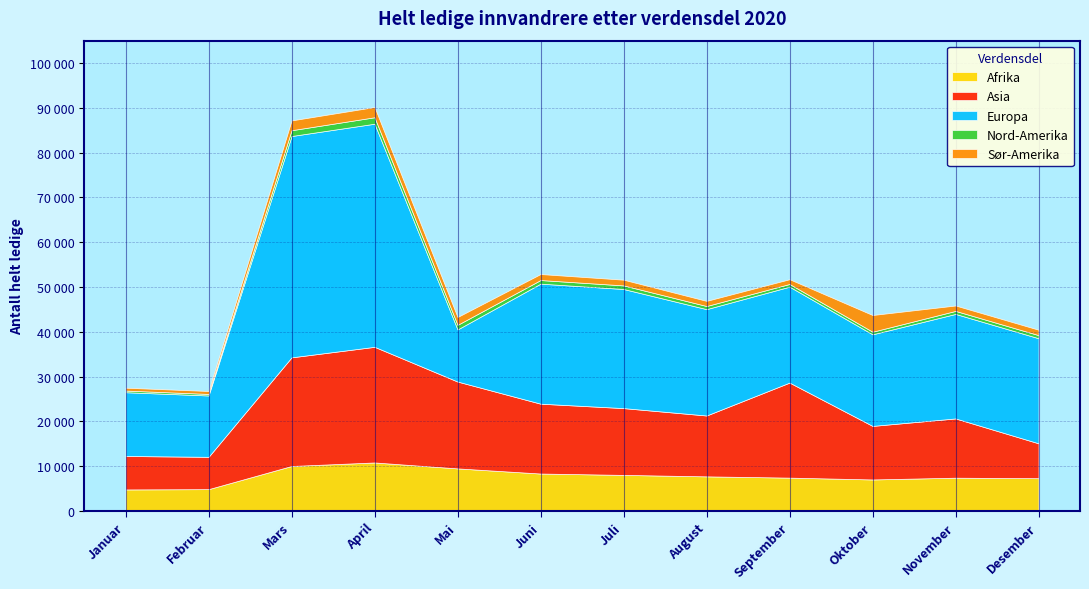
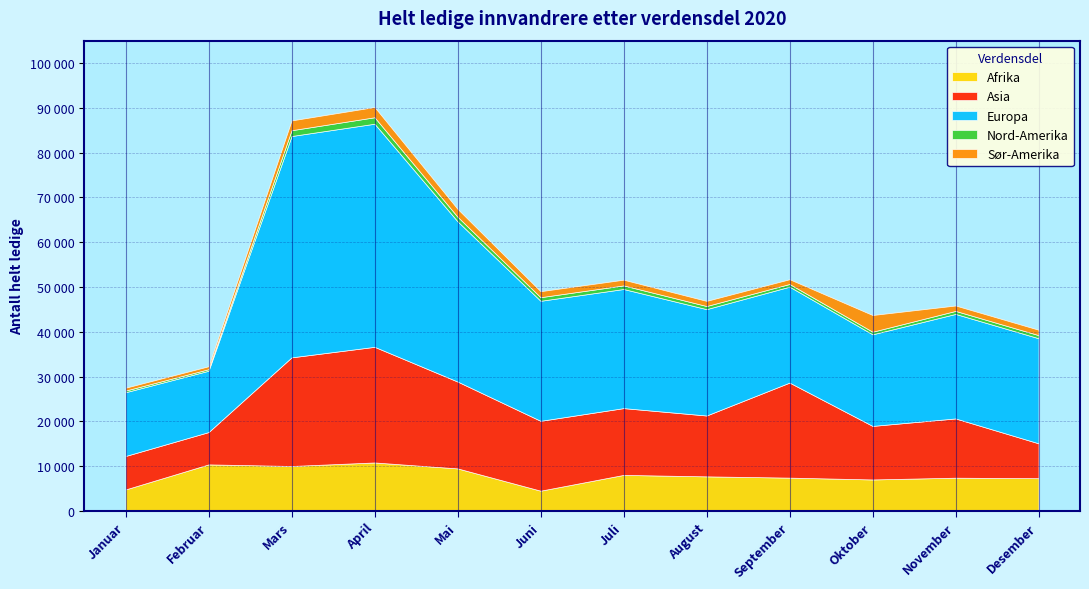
Afrika, Februar: 5000 -> 10000
Europa, Mai: 12000 -> 36000
Afrika, Juni: 8000 -> 5000
